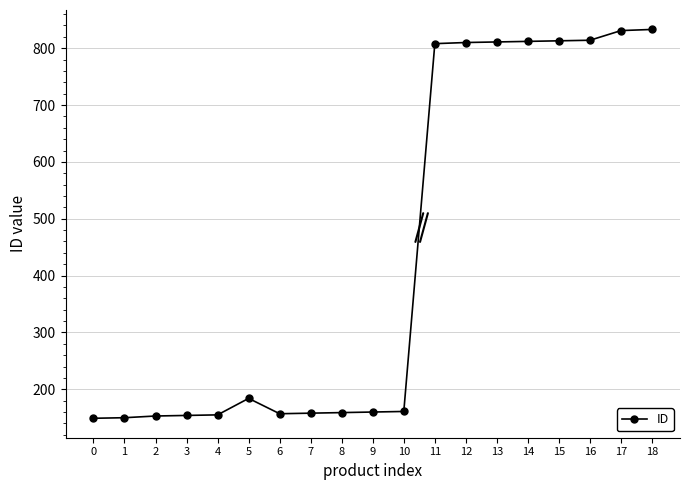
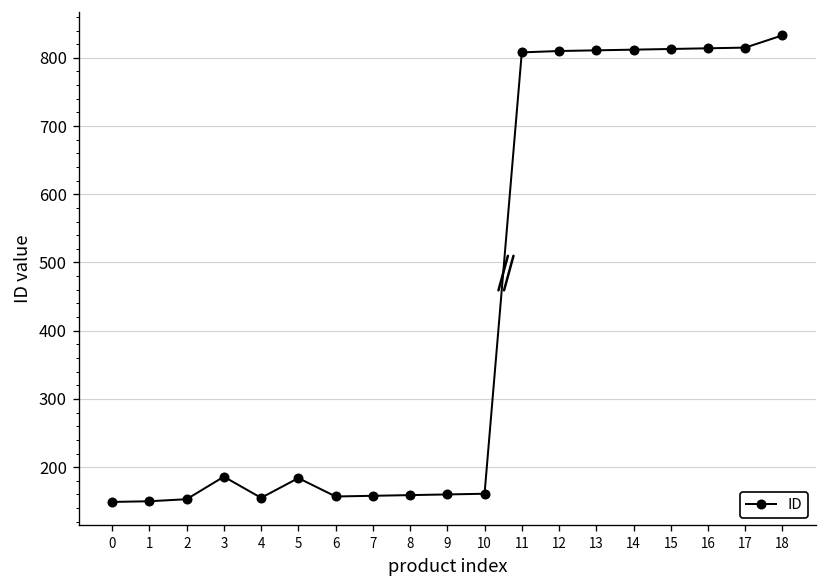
3: 150 -> 190
17: 830 -> 820
